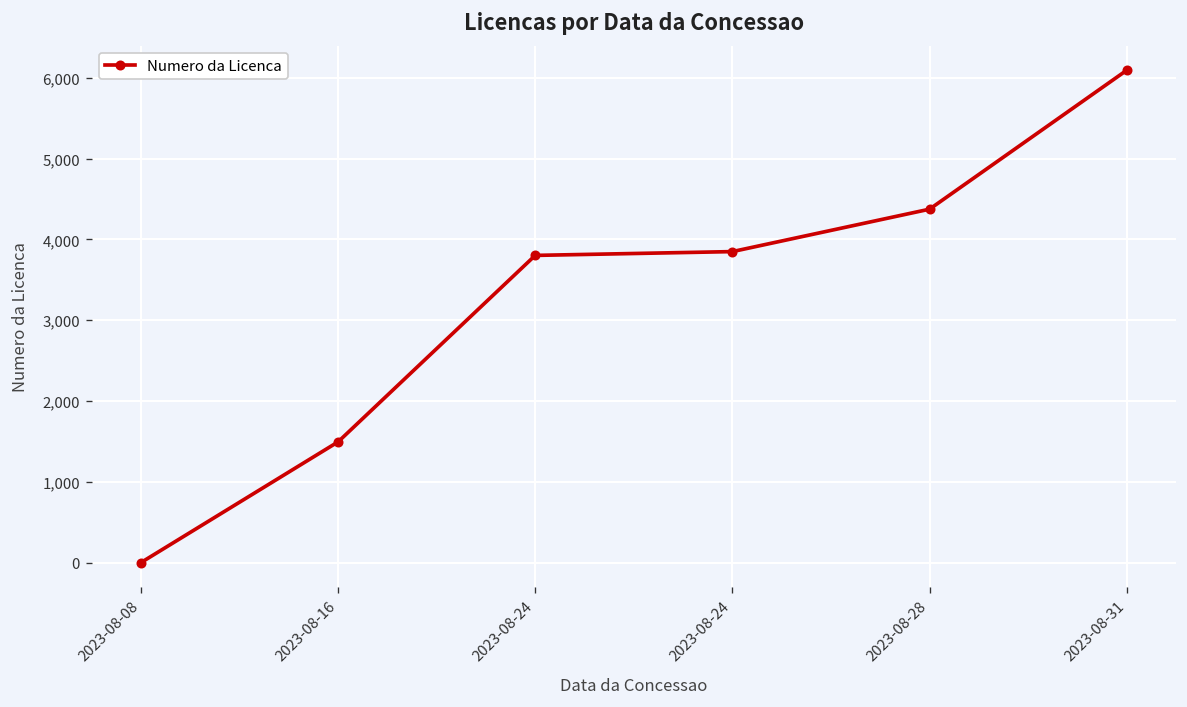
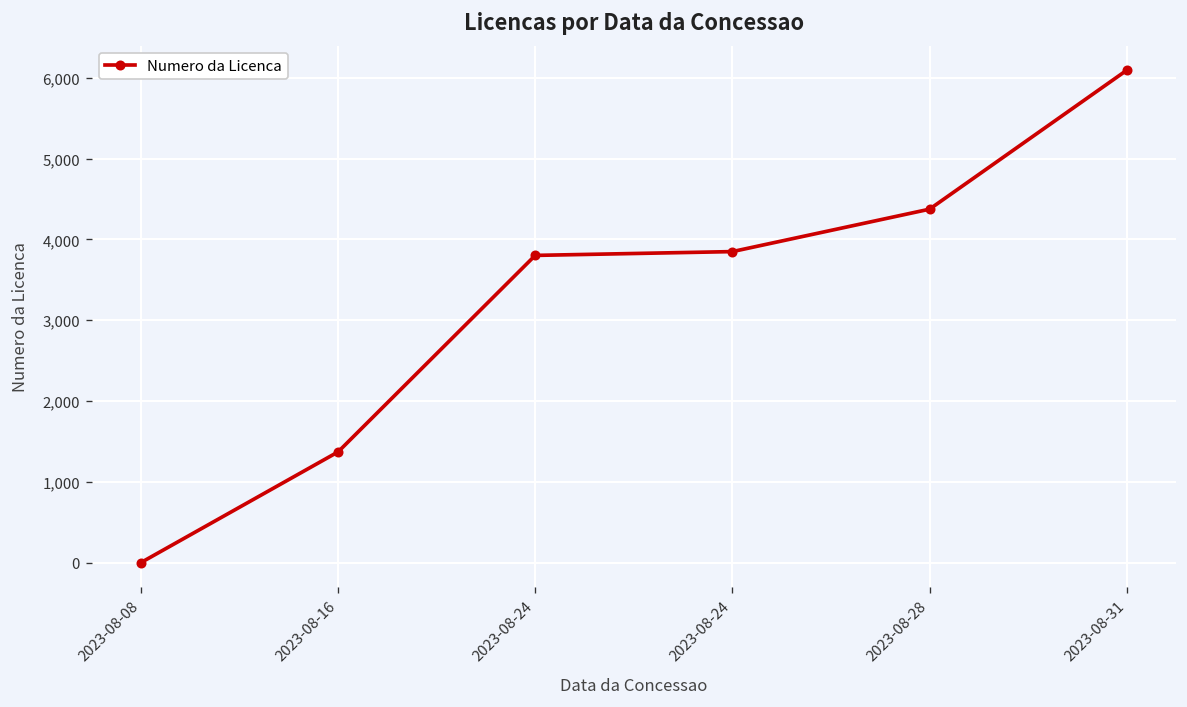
2023-08-16: 1,500 -> 1,400
